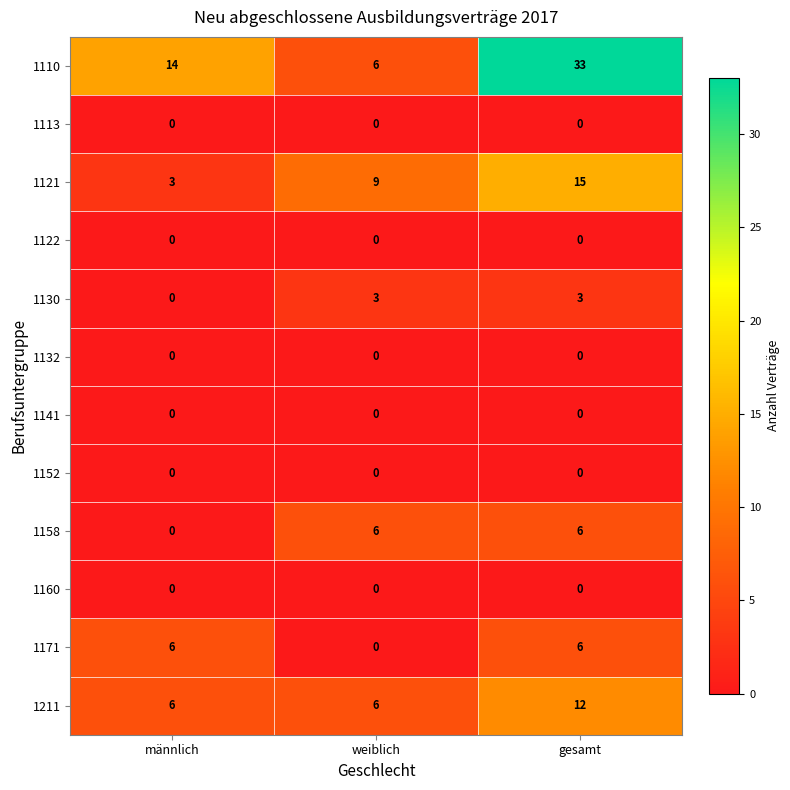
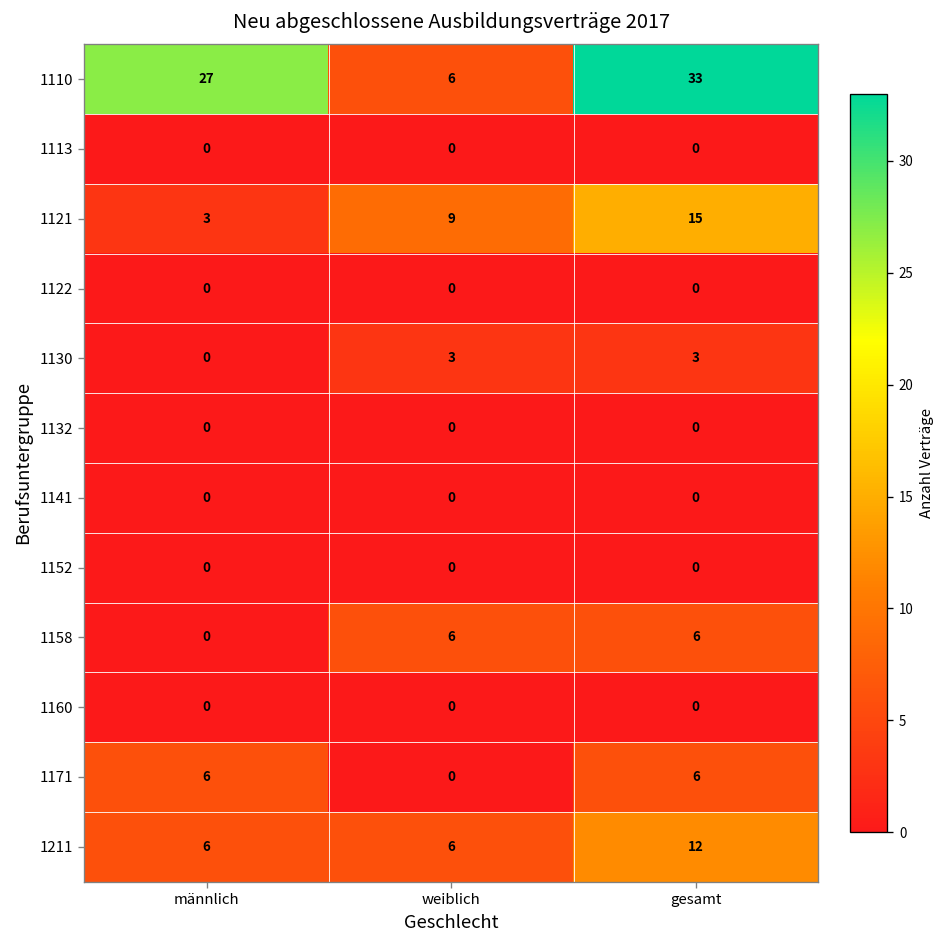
1110, männlich: 14 -> 27
